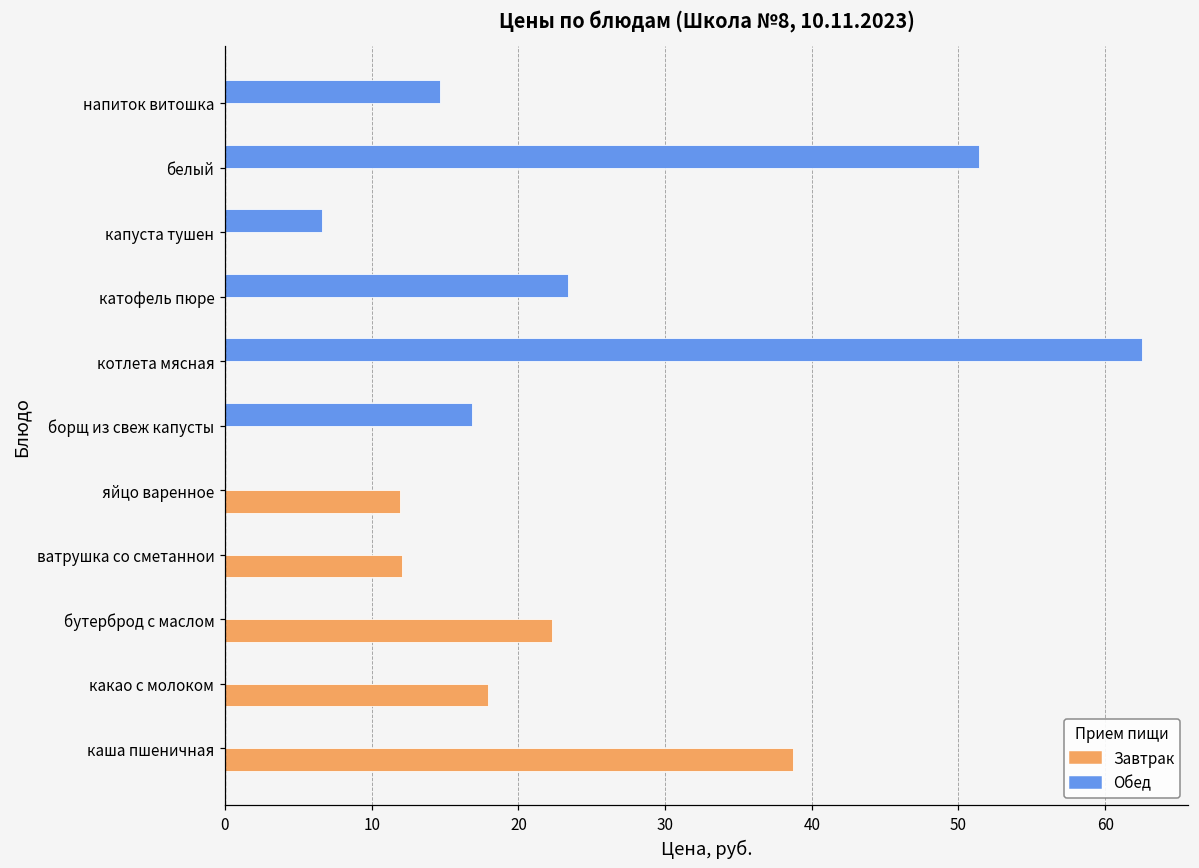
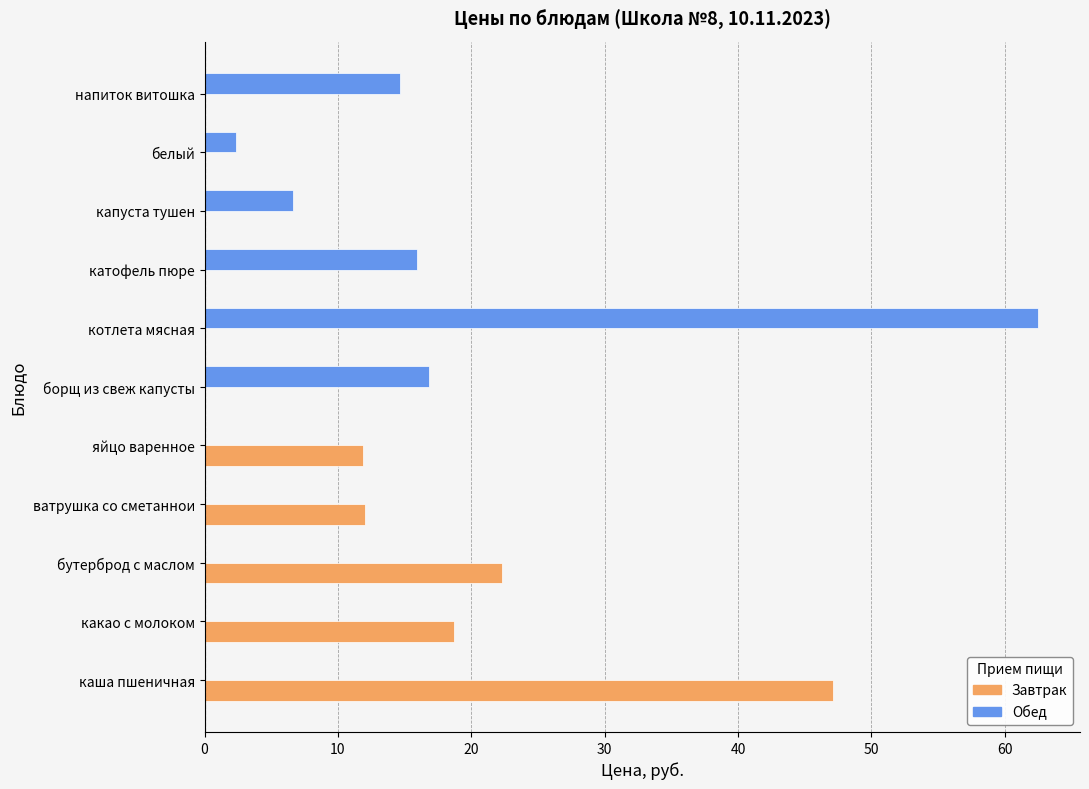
Обед, белый: 51.4 -> 2.4
Обед, катофель пюре: 23.4 -> 16.0
Завтрак, какао с молоком: 17.9 -> 18.7
Завтрак, каша пшеничная: 38.8 -> 47.1
